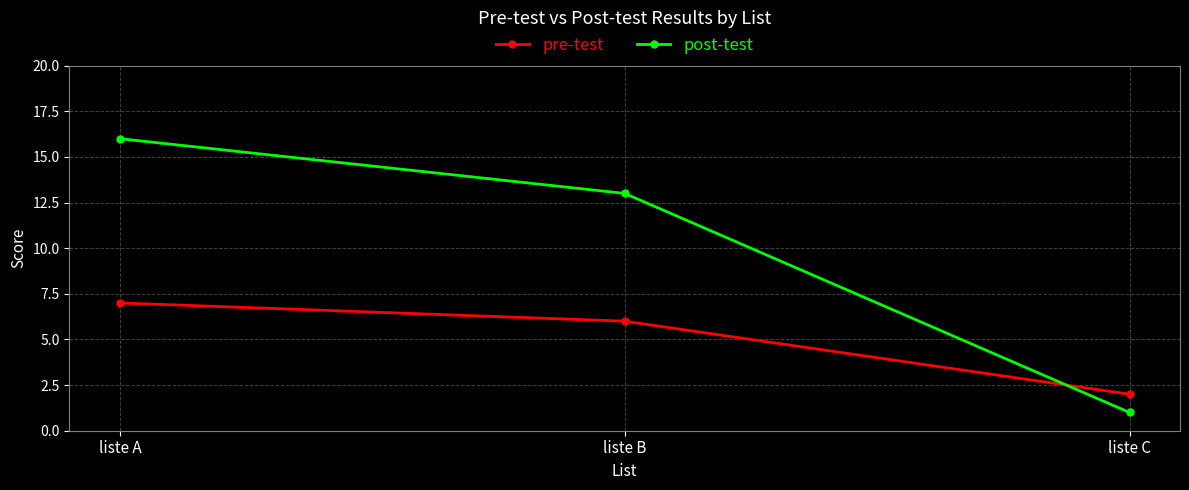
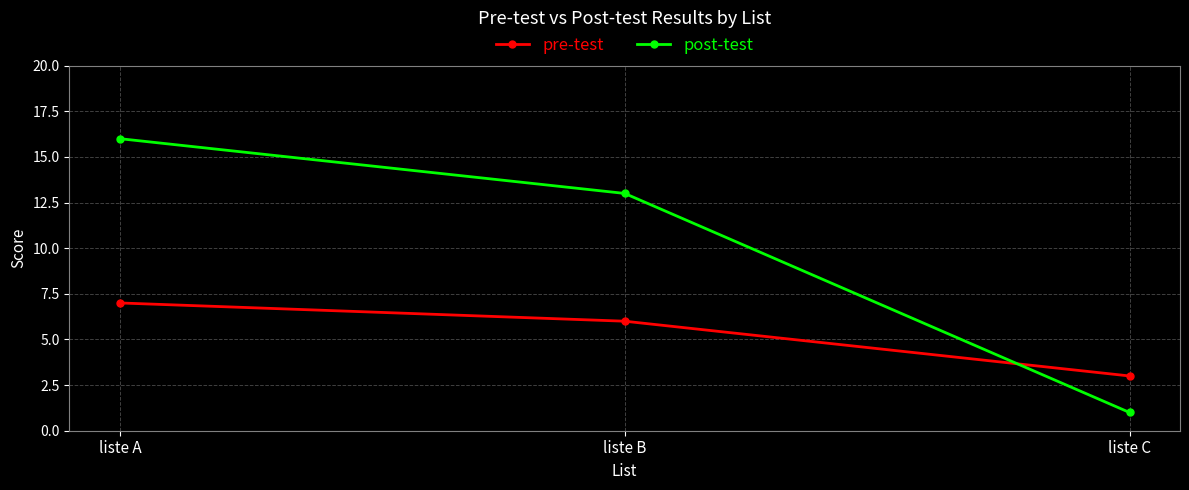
pre-test, liste C: 2 -> 3
